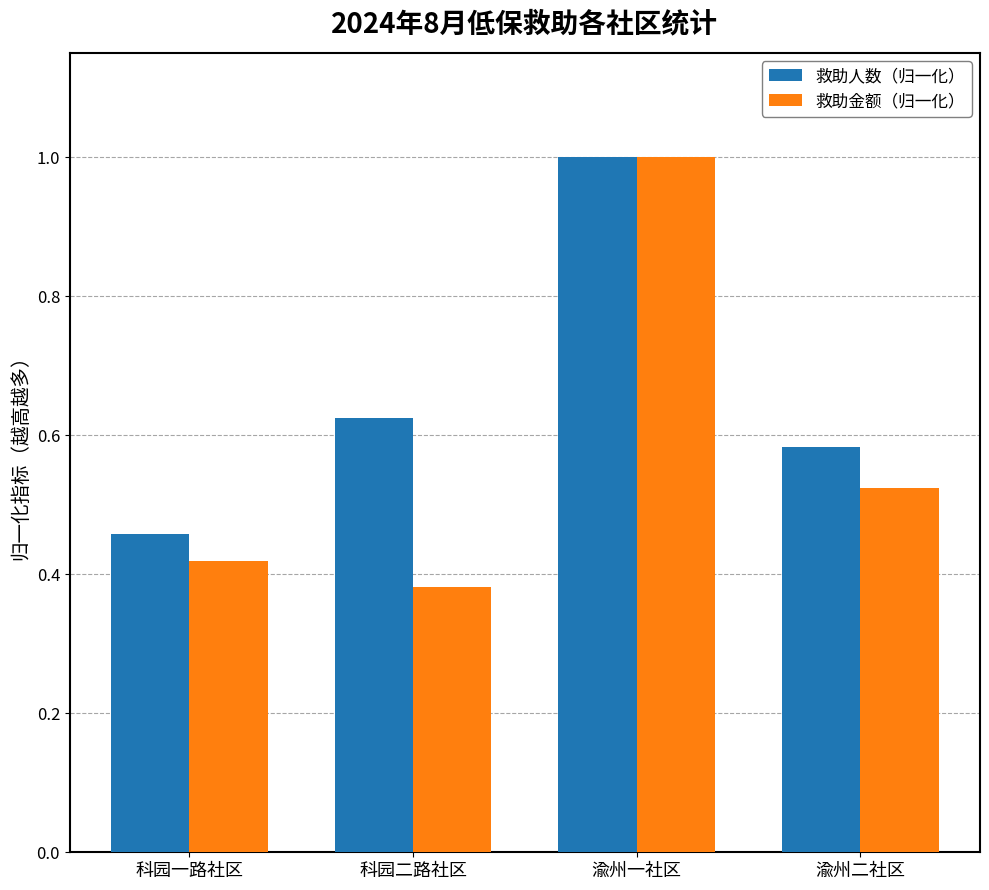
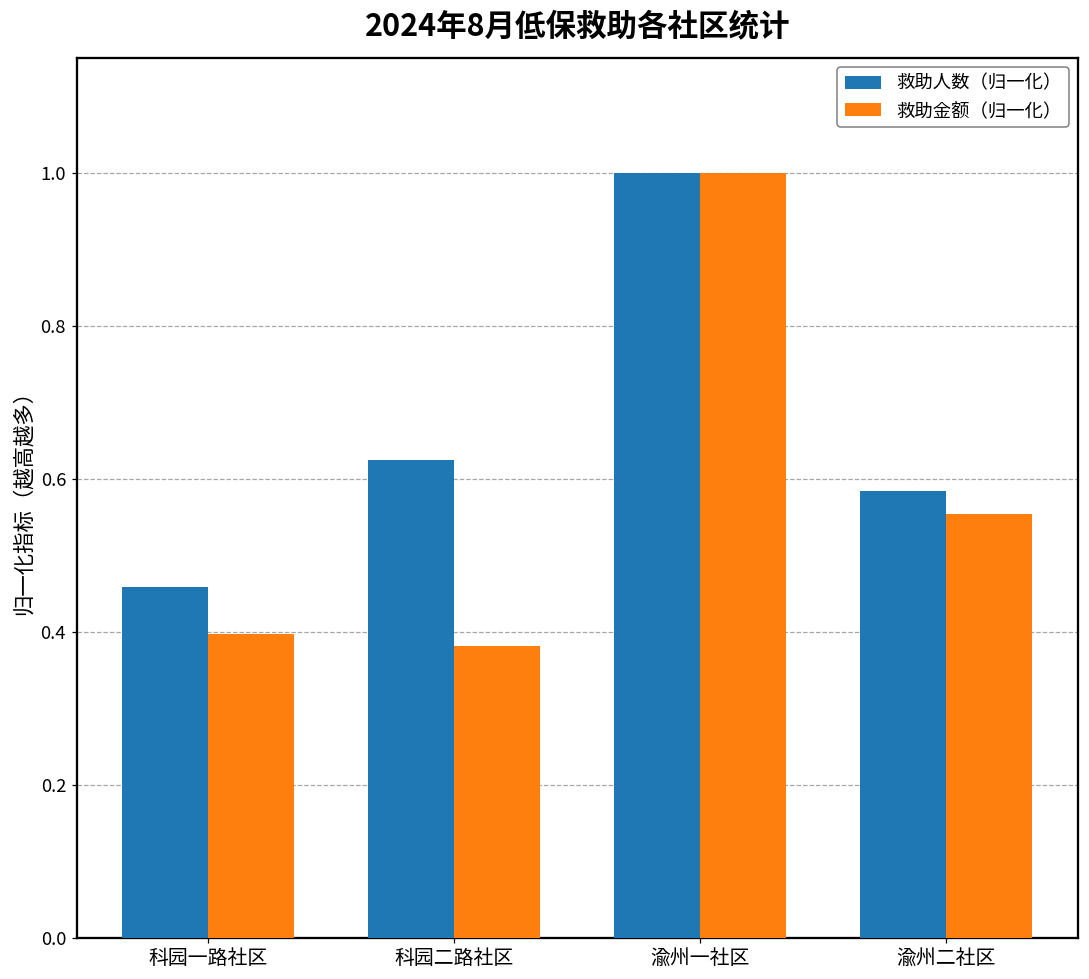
救助金额（归一化）, 科园一路社区: 0.42 -> 0.40
救助金额（归一化）, 渝州二社区: 0.52 -> 0.55
